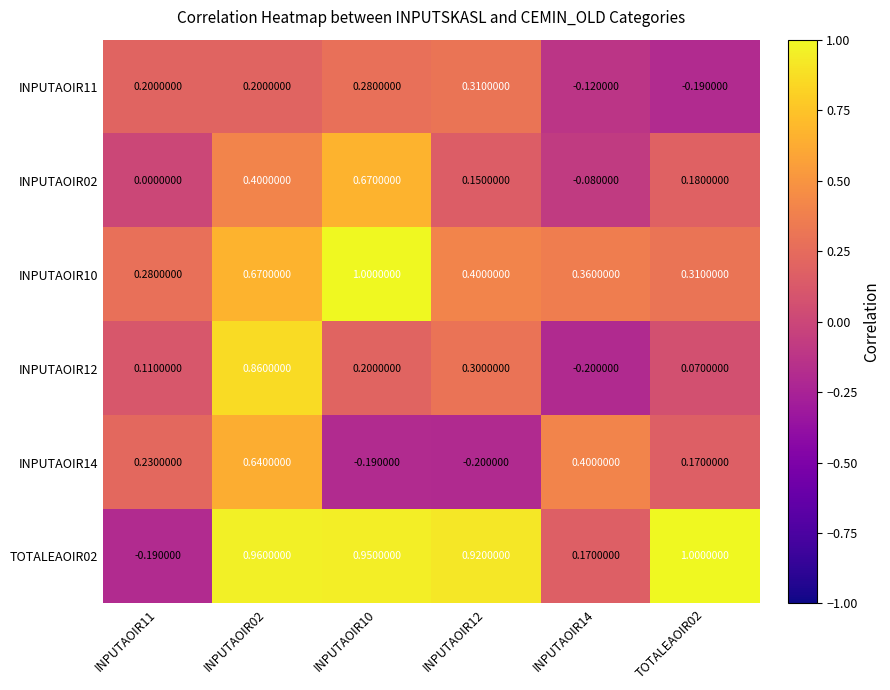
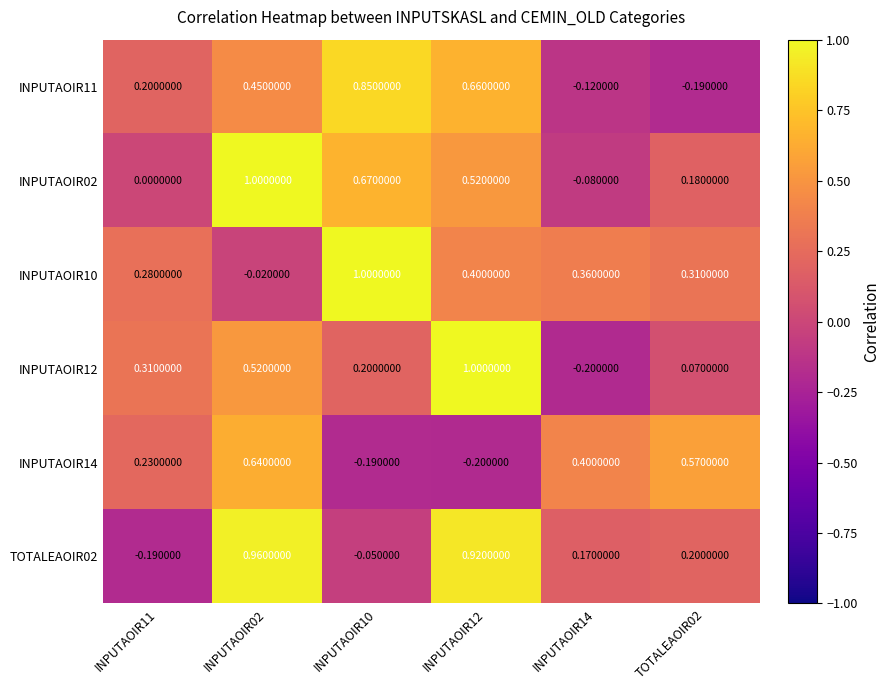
INPUTAOIR11, INPUTAOIR02: 0.2000000 -> 0.4500000
INPUTAOIR11, INPUTAOIR10: 0.2800000 -> 0.8500000
INPUTAOIR11, INPUTAOIR12: 0.3100000 -> 0.6600000
INPUTAOIR02, INPUTAOIR02: 0.4000000 -> 1.0000000
INPUTAOIR02, INPUTAOIR12: 0.1500000 -> 0.5200000
INPUTAOIR10, INPUTAOIR02: 0.6700000 -> -0.020000
INPUTAOIR12, INPUTAOIR11: 0.1100000 -> 0.3100000
INPUTAOIR12, INPUTAOIR02: 0.8600000 -> 0.5200000
INPUTAOIR12, INPUTAOIR12: 0.3000000 -> 1.0000000
INPUTAOIR14, TOTALEAOIR02: 0.1700000 -> 0.5700000
TOTALEAOIR02, INPUTAOIR10: 0.9500000 -> -0.050000
TOTALEAOIR02, TOTALEAOIR02: 1.0000000 -> 0.2000000
